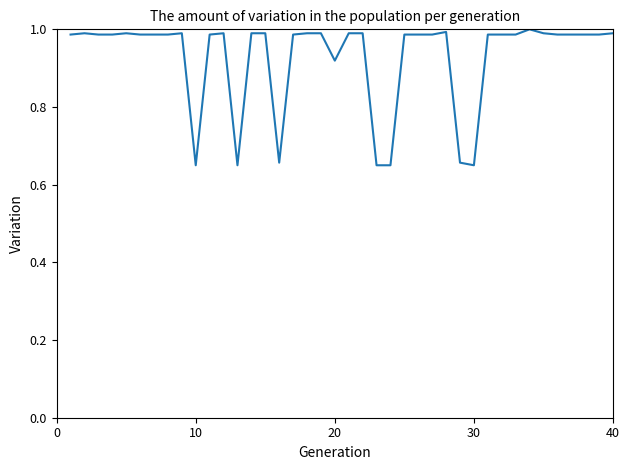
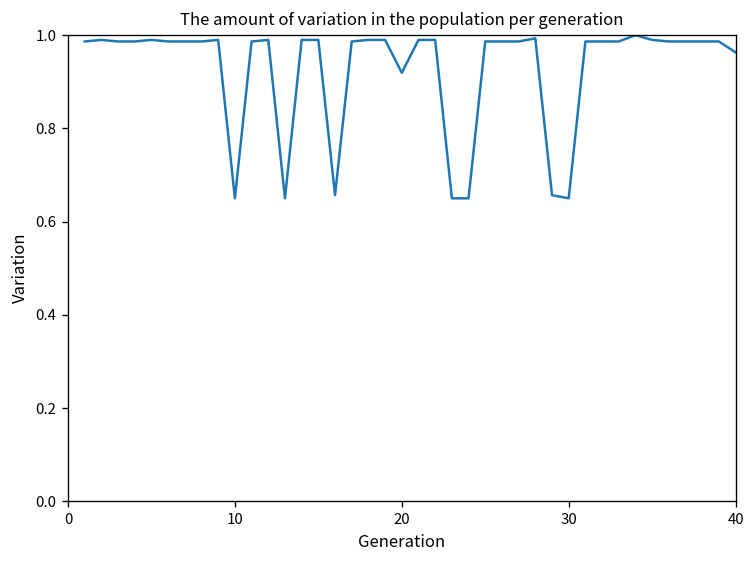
40: 0.99 -> 0.96
